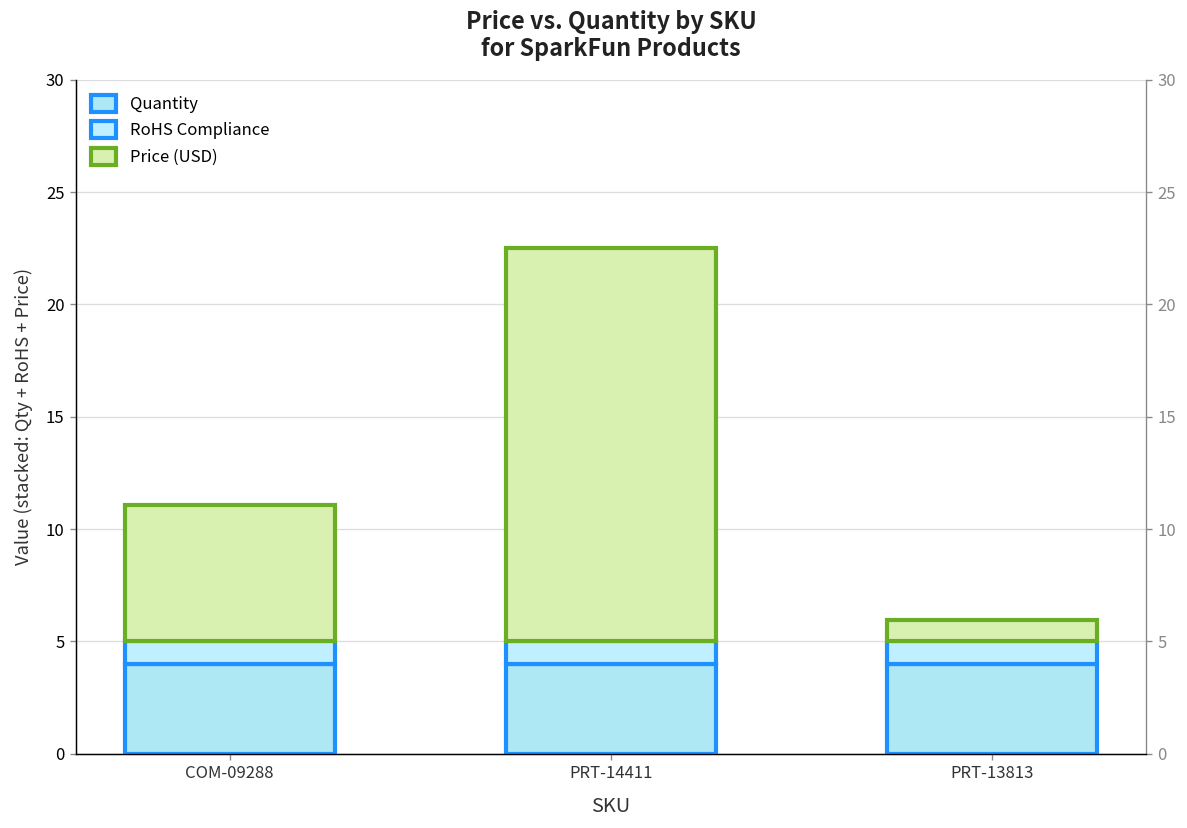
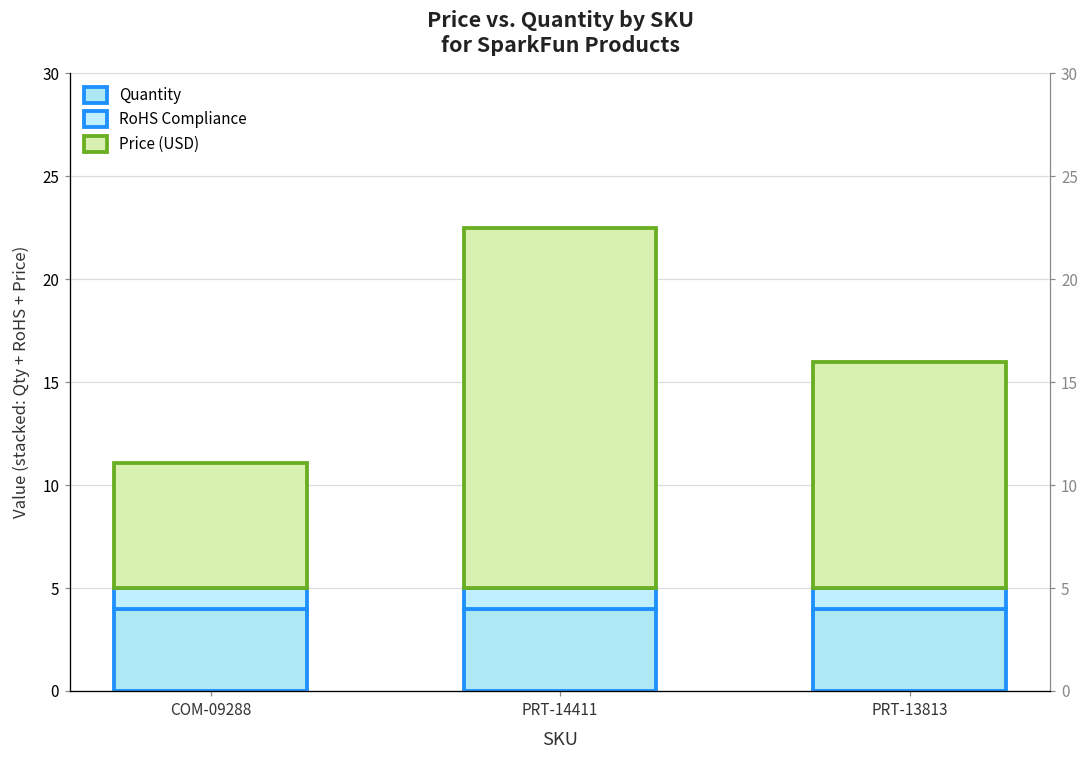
Price (USD), PRT-13813: 1.0 -> 11.0
